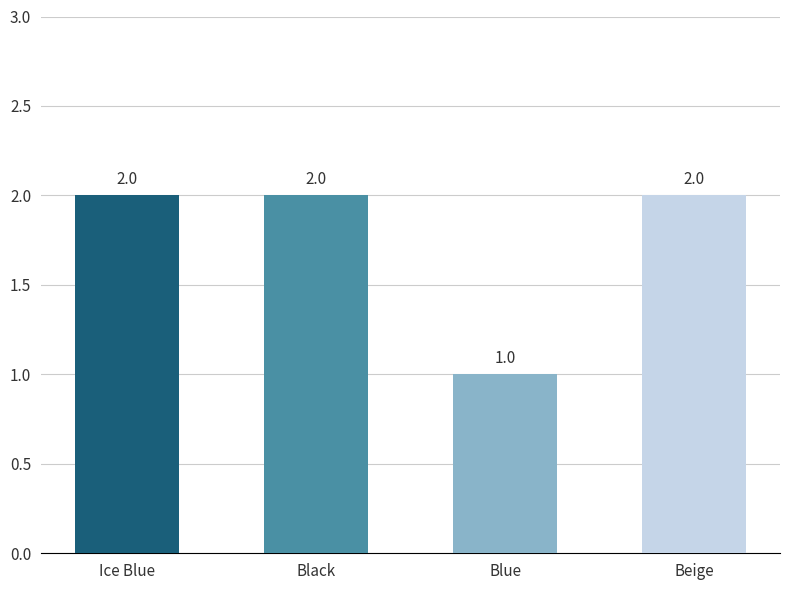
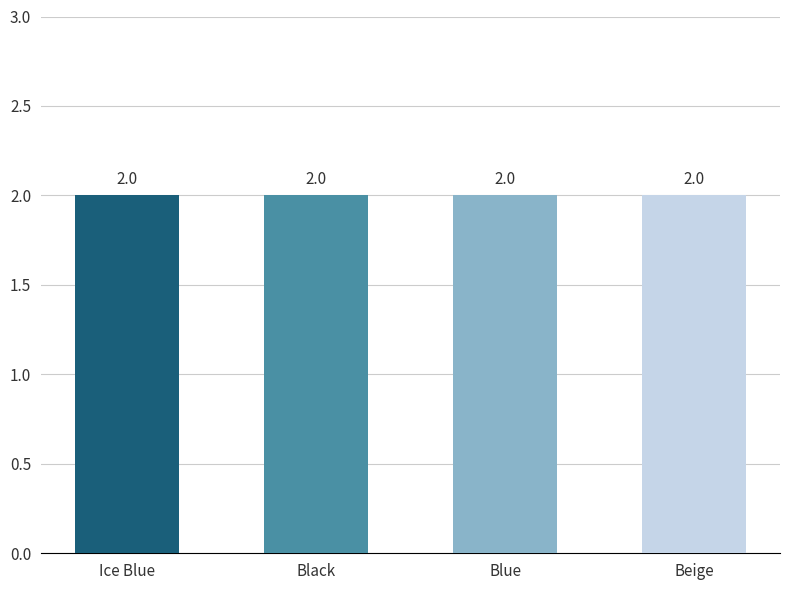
Blue: 1.0 -> 2.0
